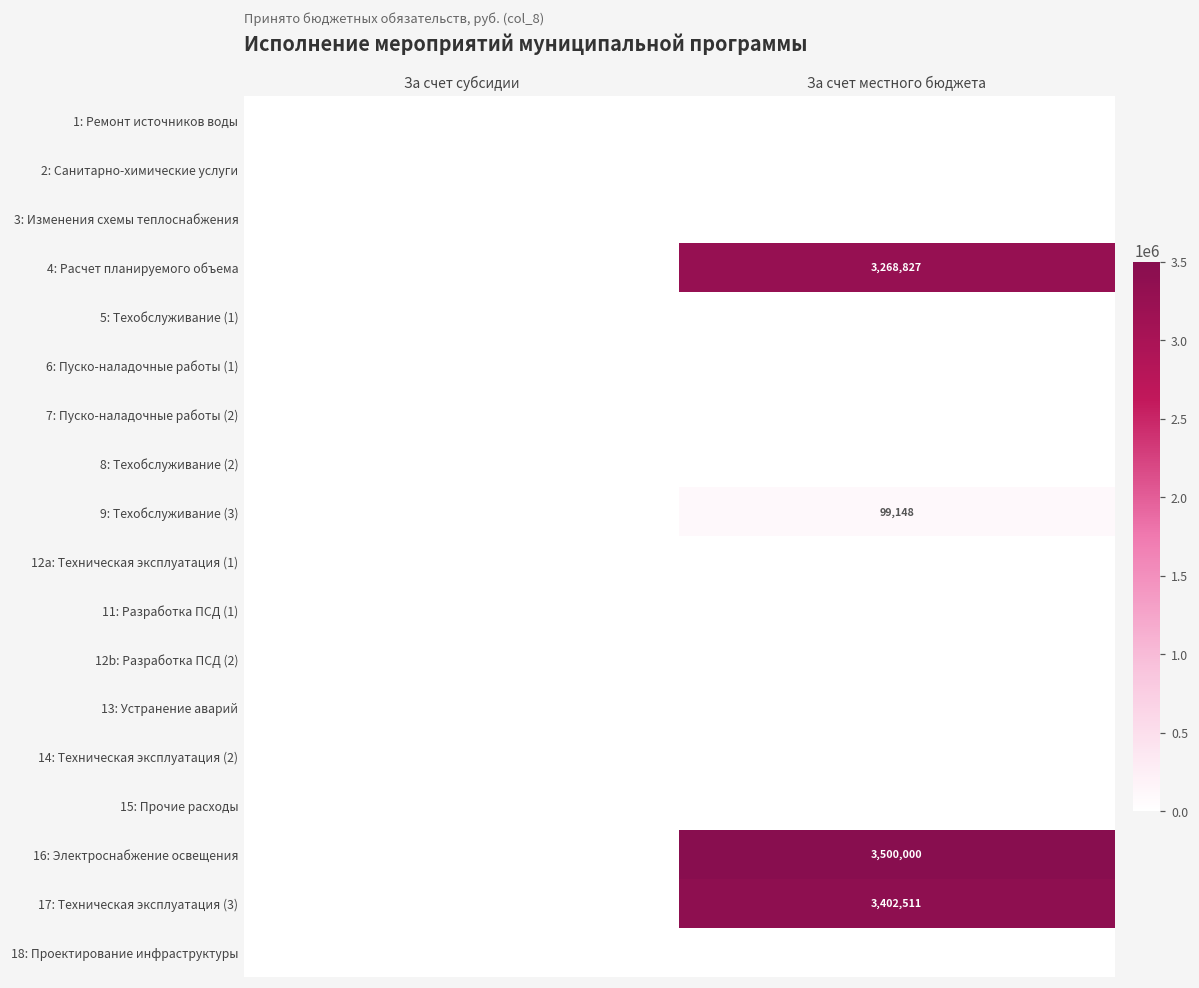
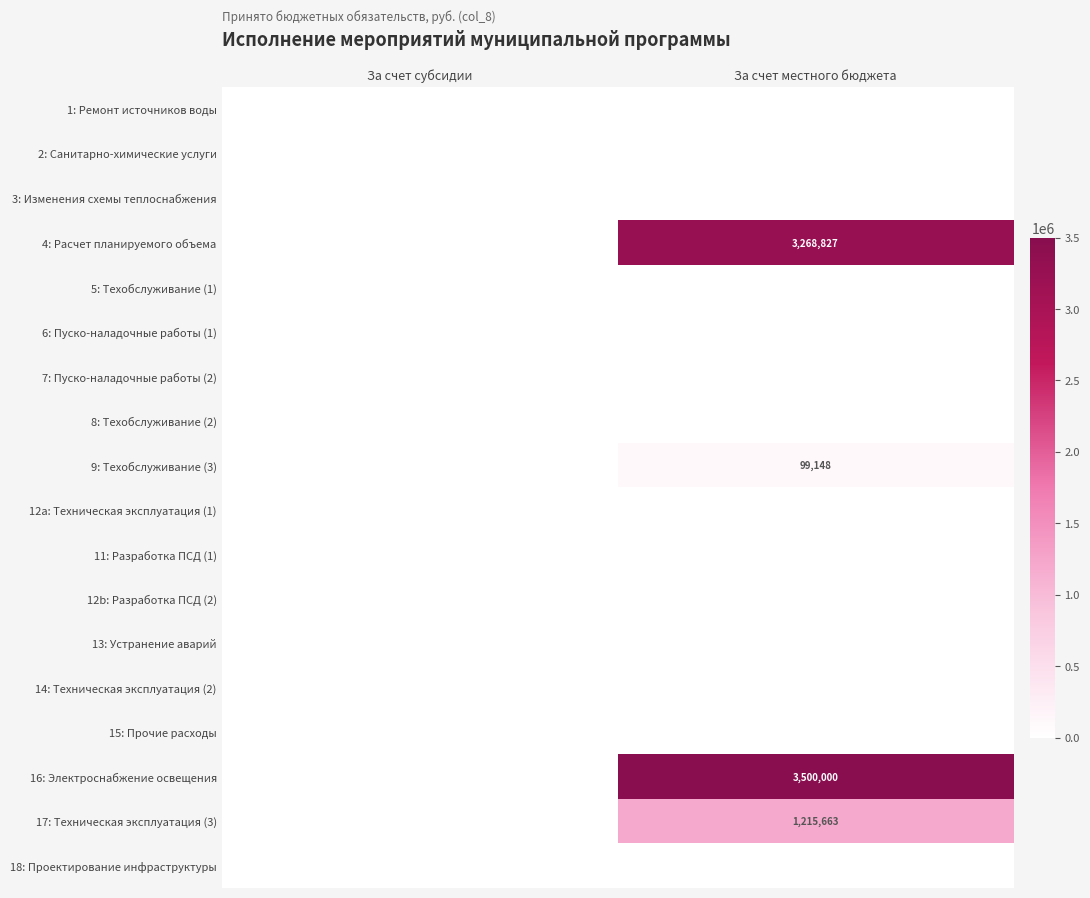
17: Техническая эксплуатация (3), За счет местного бюджета: 3,402,511 -> 1,215,663
